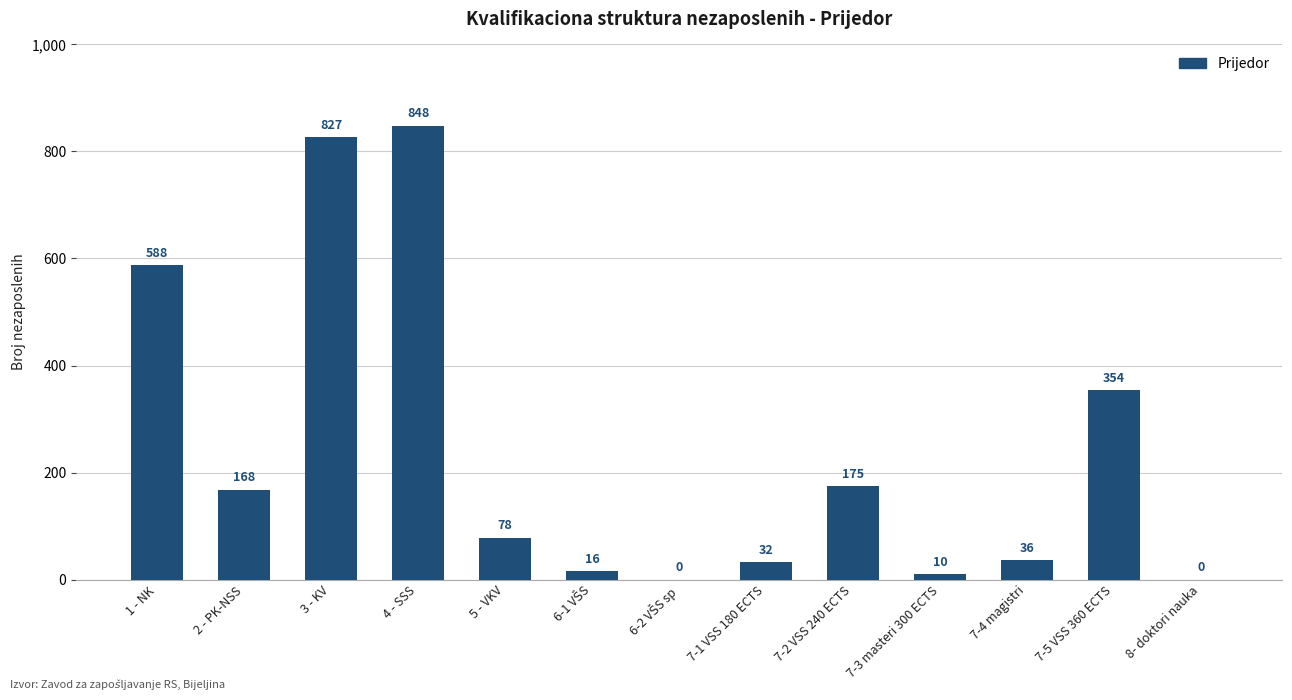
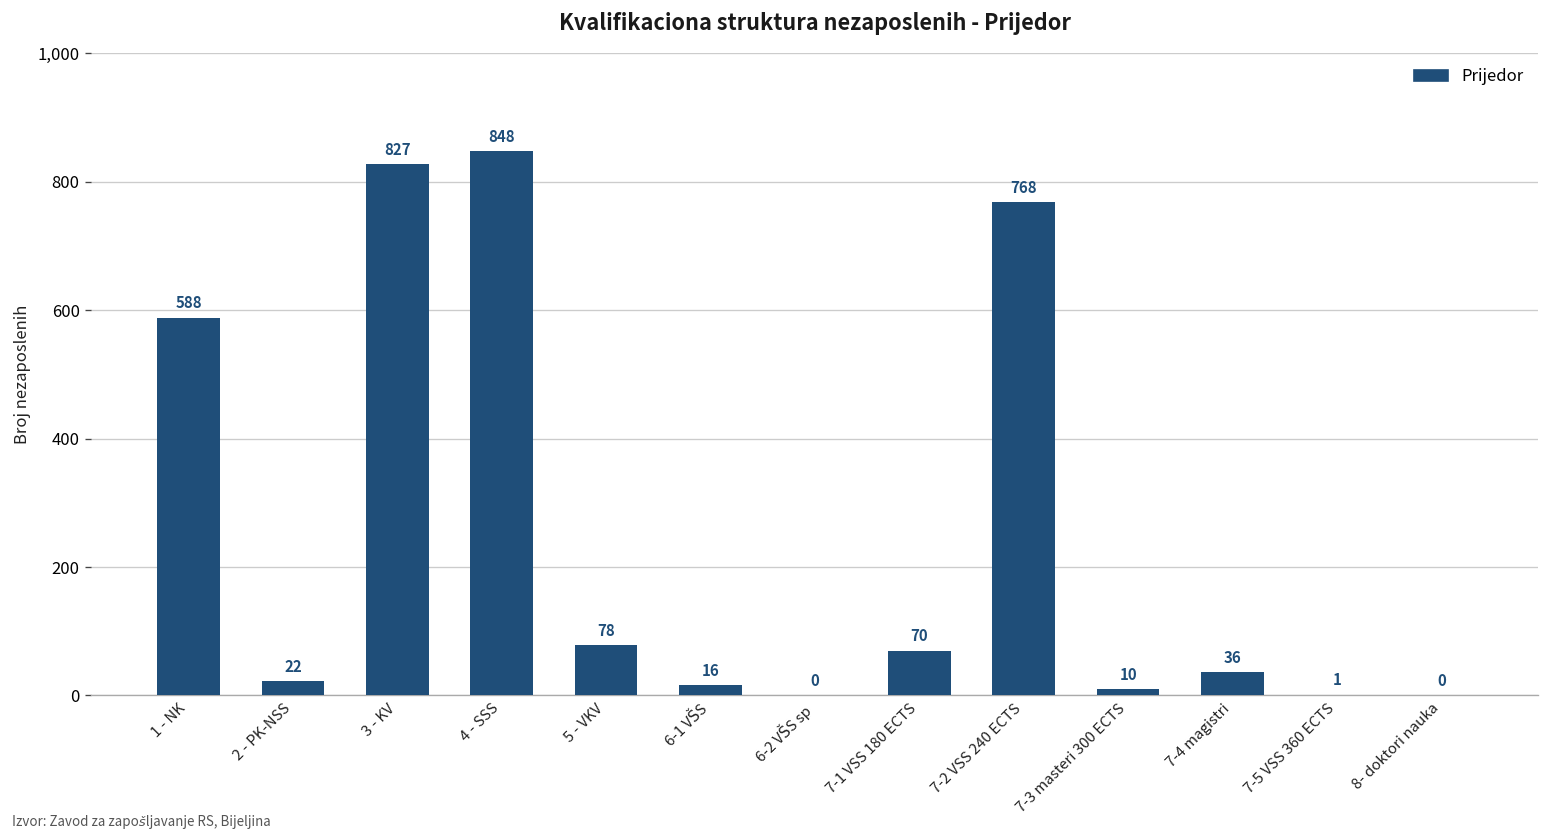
2 - PK-NSS: 168 -> 22
7-1 VSS 180 ECTS: 32 -> 70
7-2 VSS 240 ECTS: 175 -> 768
7-5 VSS 360 ECTS: 354 -> 1
